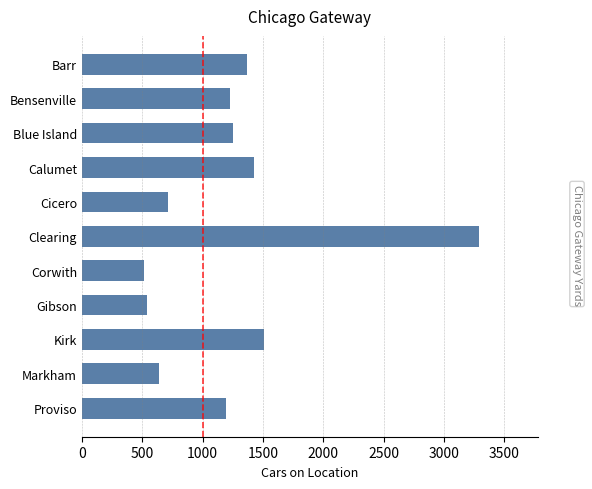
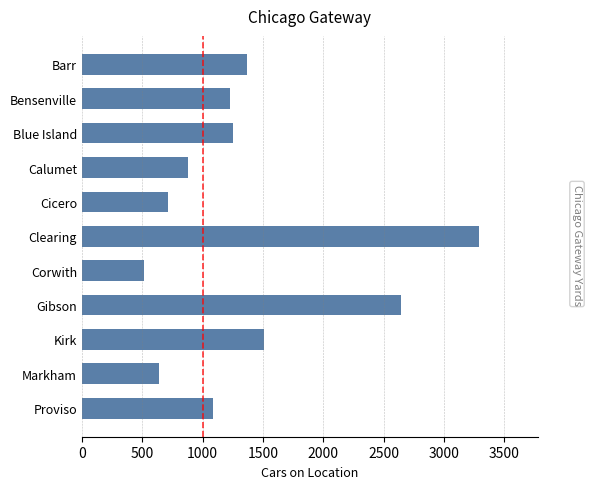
Calumet: 1430 -> 880
Gibson: 540 -> 2650
Proviso: 1190 -> 1090
